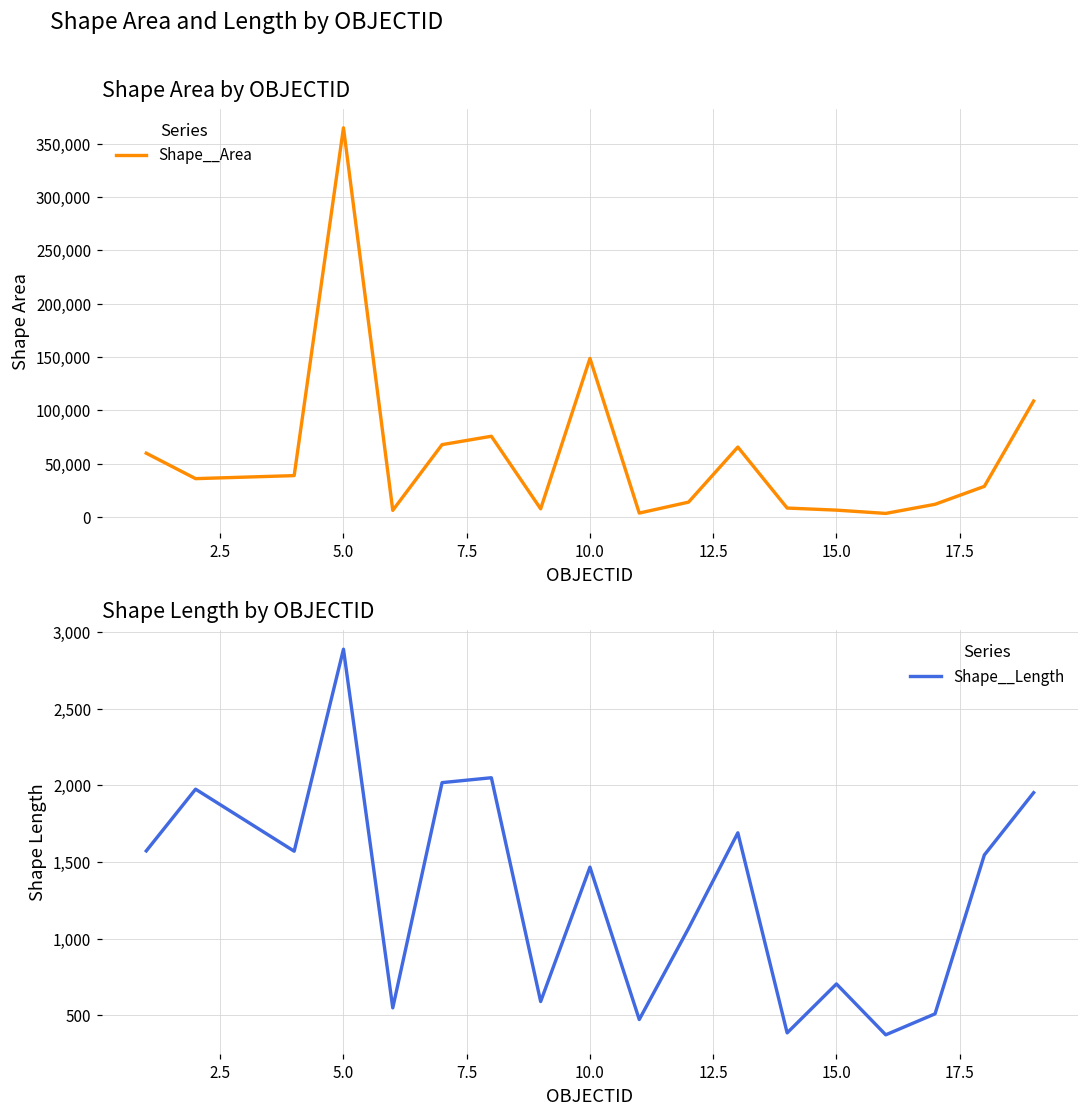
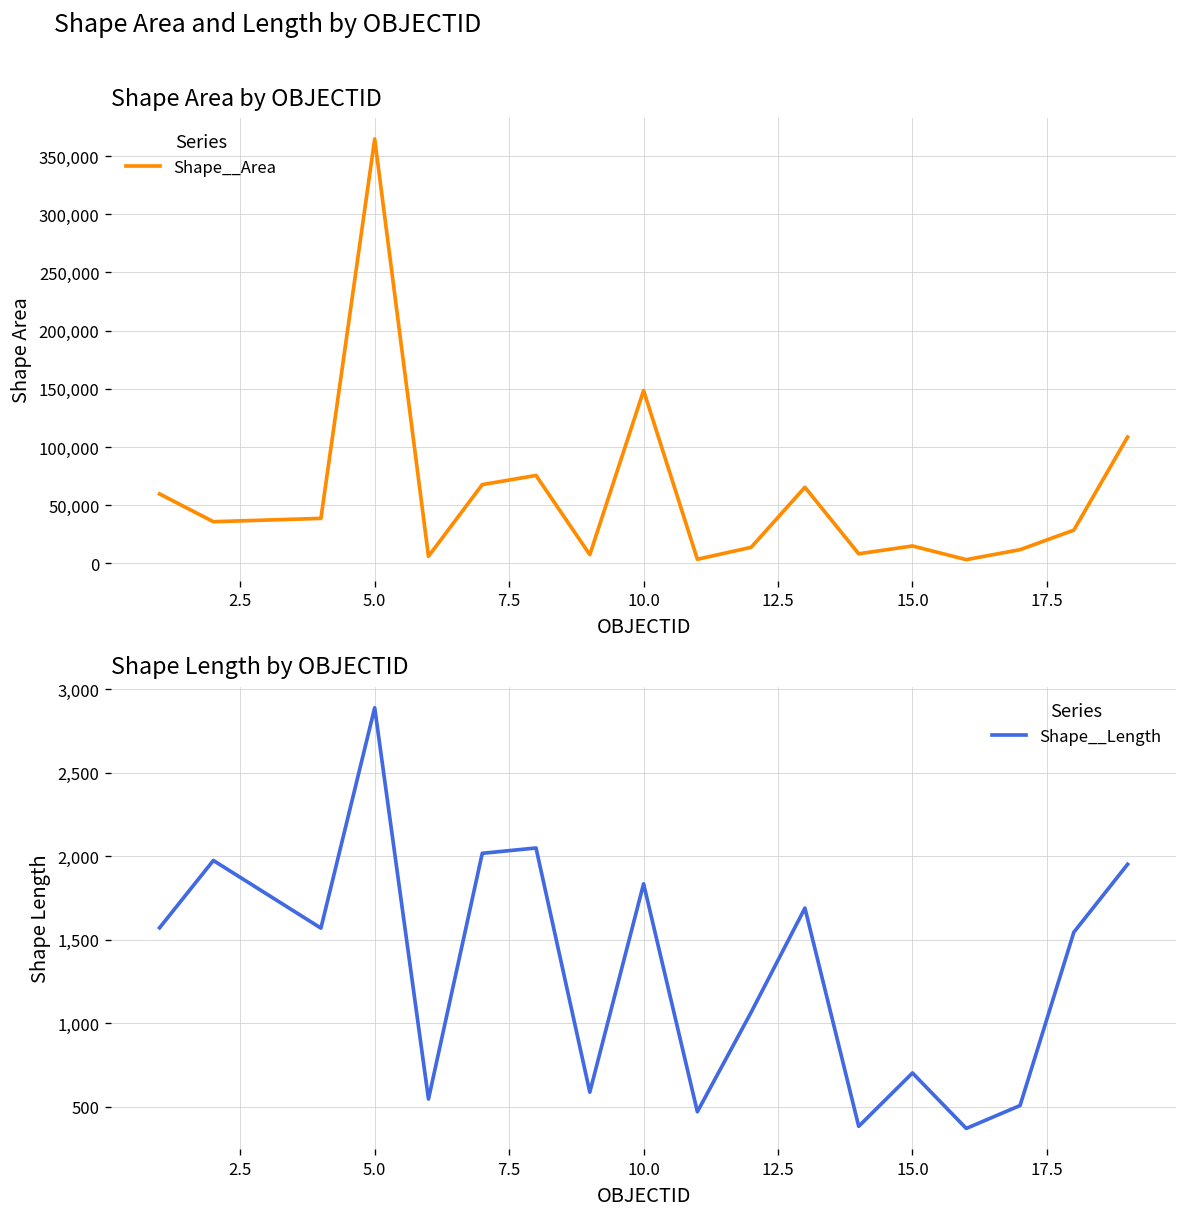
Shape Area by OBJECTID, 15.0: 6,000 -> 15,000
Shape Length by OBJECTID, 10.0: 1,470 -> 1,840
